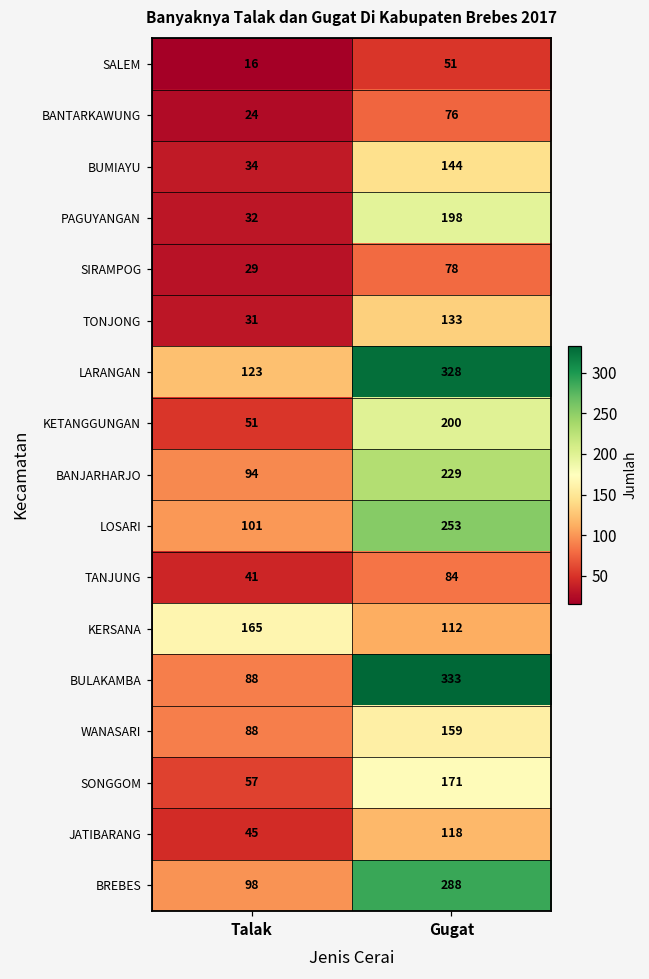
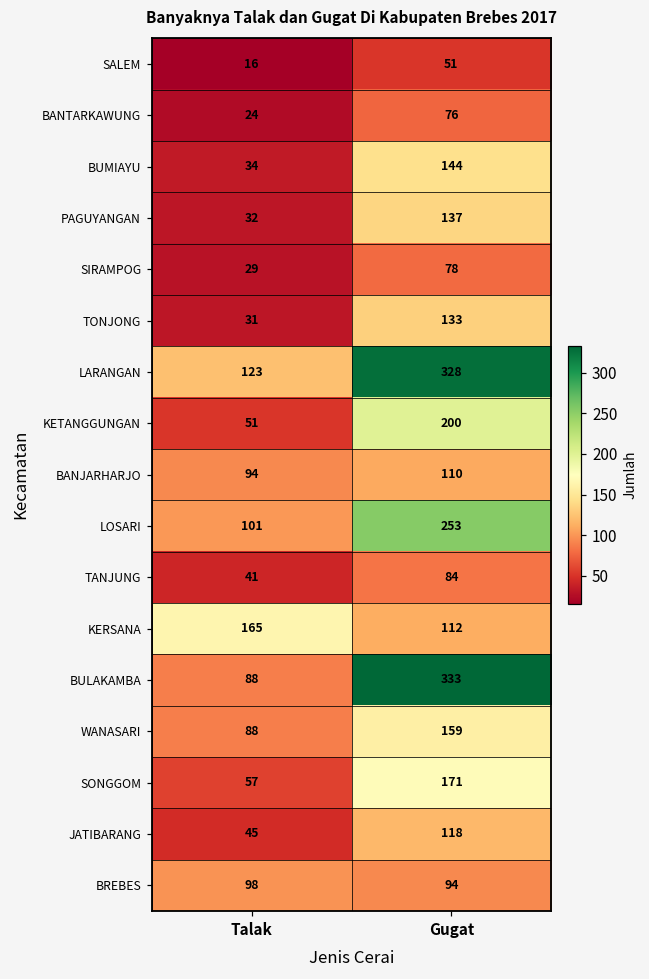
PAGUYANGAN, Gugat: 198 -> 137
BANJARHARJO, Gugat: 229 -> 110
BREBES, Gugat: 288 -> 94
